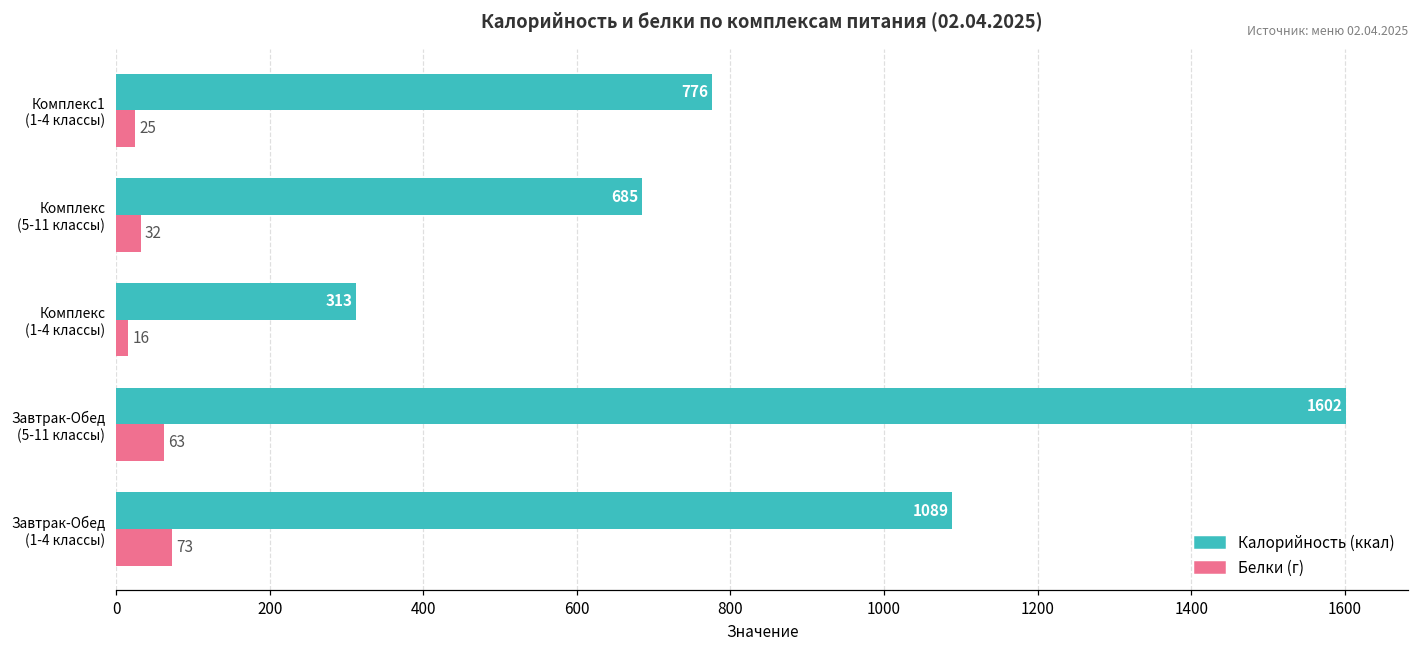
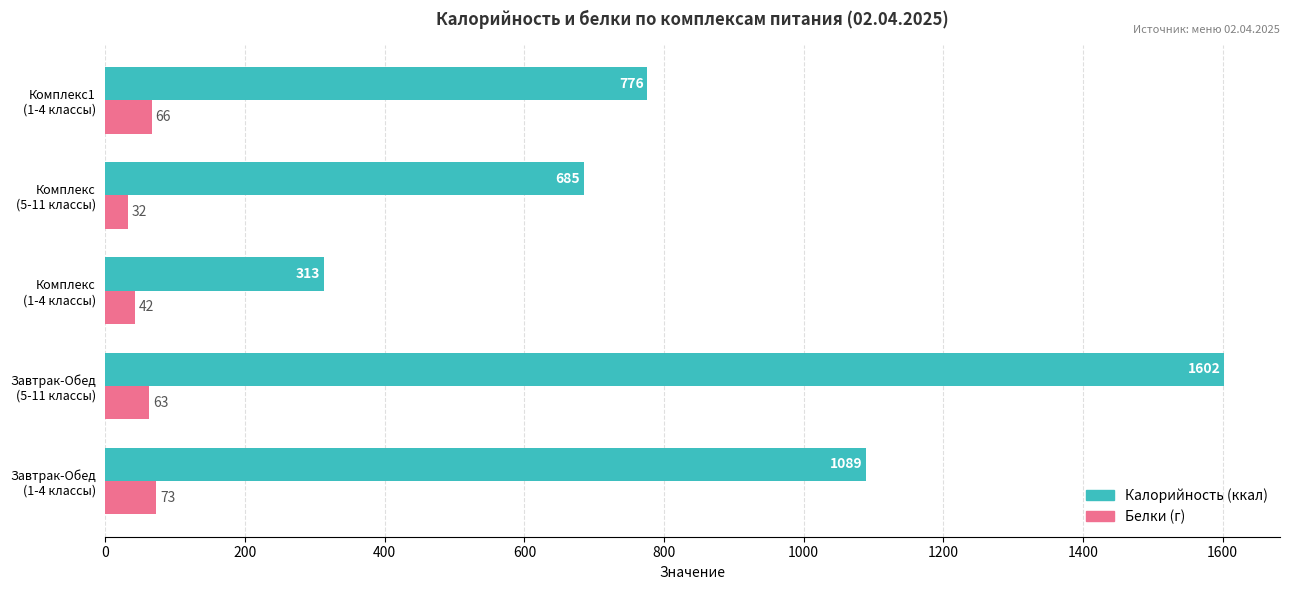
Белки (г), Комплекс1 (1-4 классы): 25 -> 66
Белки (г), Комплекс (1-4 классы): 16 -> 42
